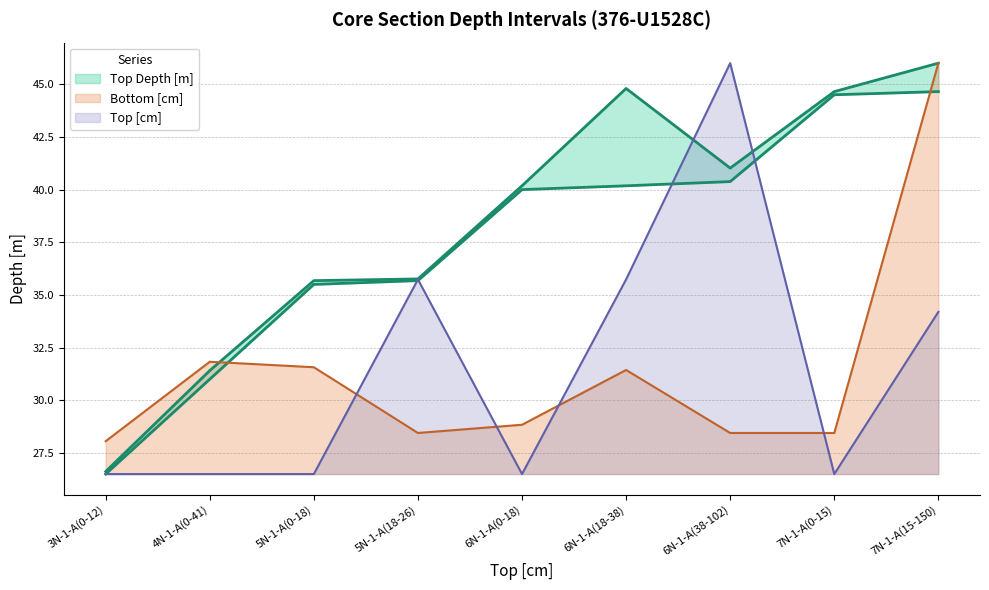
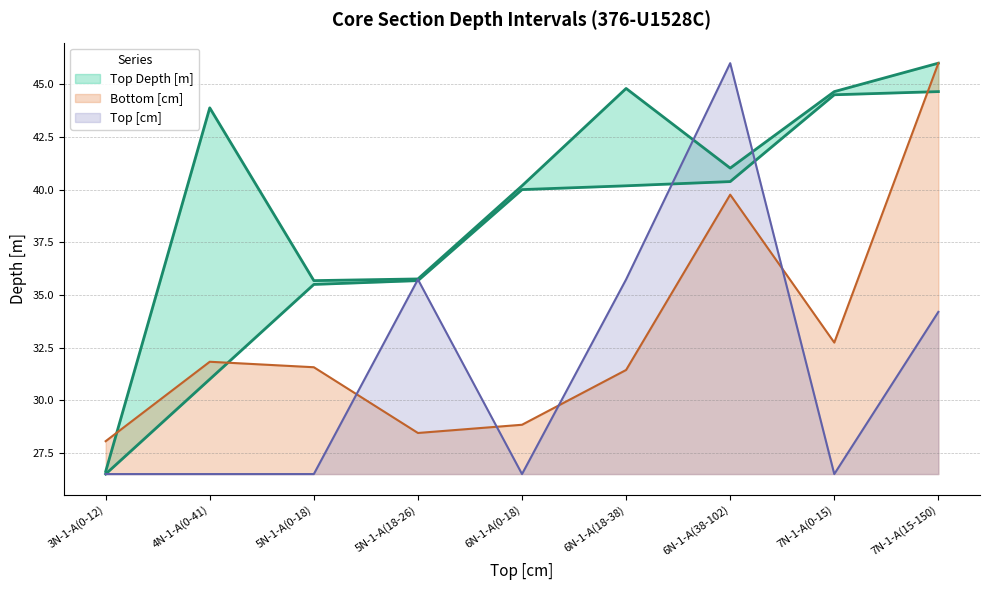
Top Depth [m], 4N-1-A(0-41): 31.4 -> 43.9
Bottom [cm], 6N-1-A(38-102): 28.5 -> 39.8
Bottom [cm], 7N-1-A(0-15): 28.5 -> 32.7
